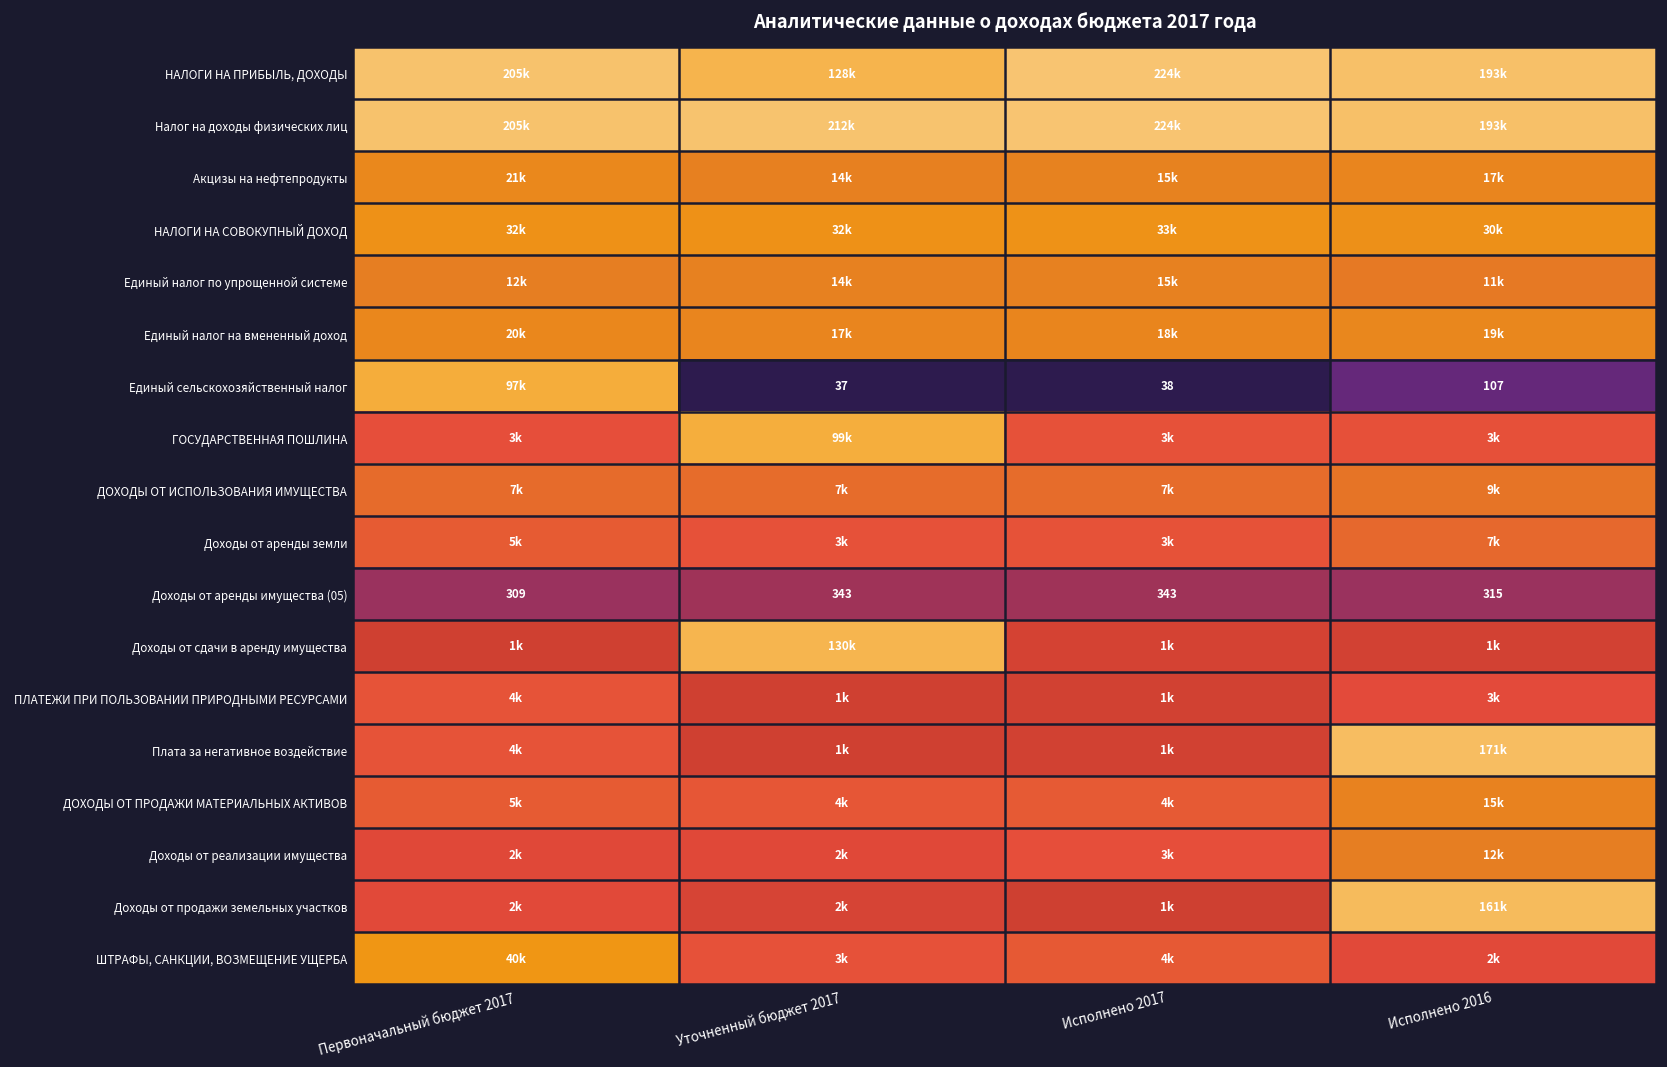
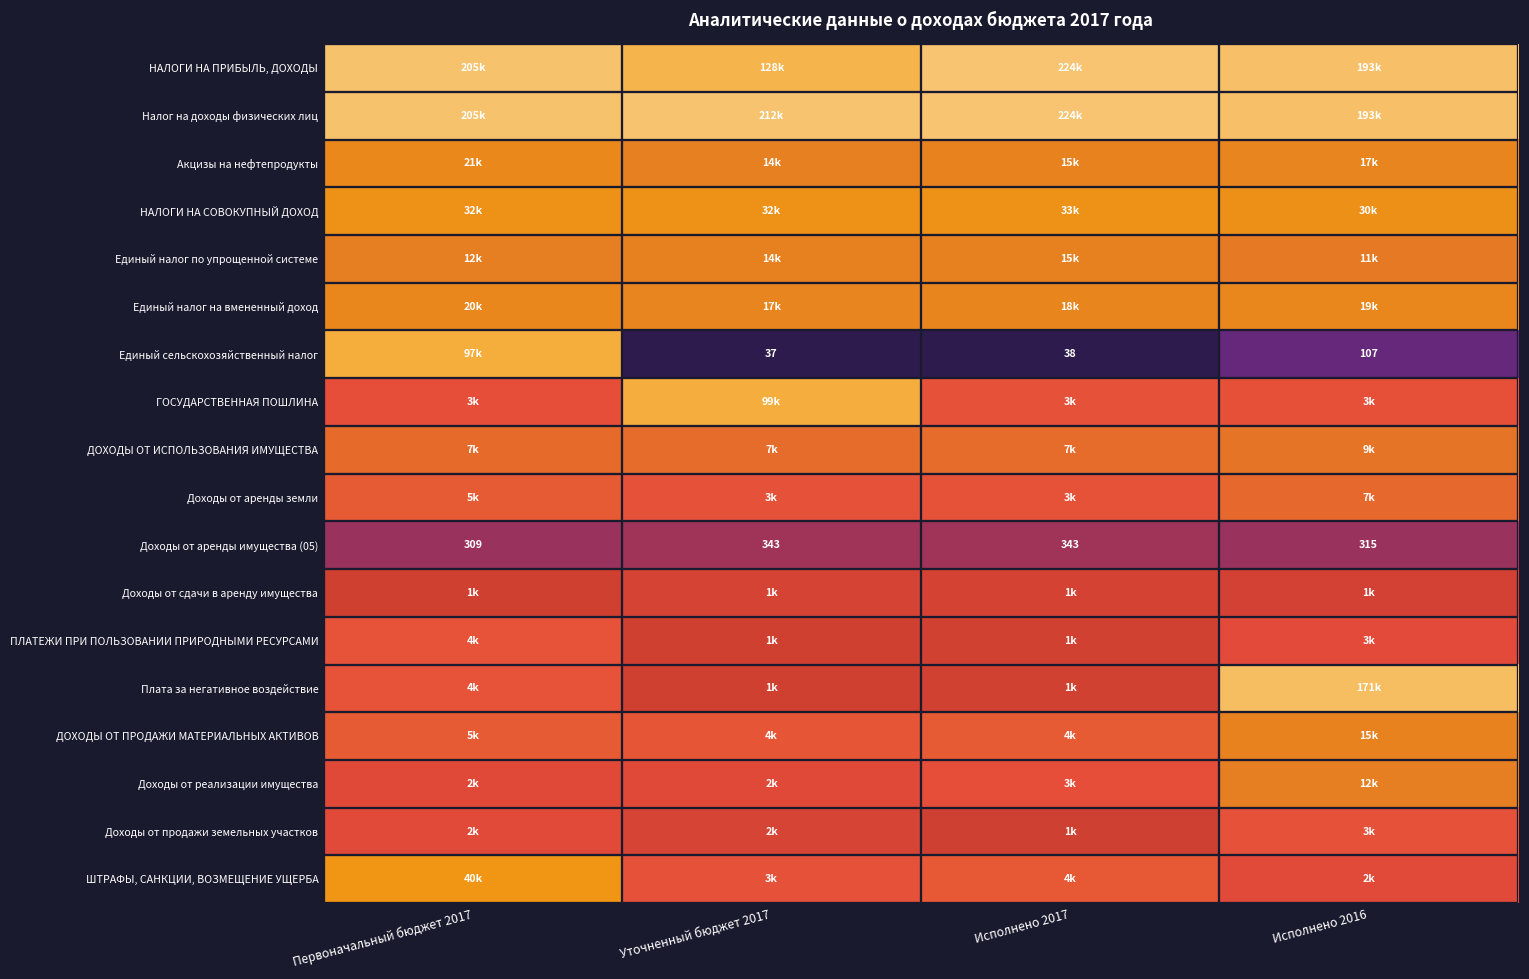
Доходы от сдачи в аренду имущества, Уточненный бюджет 2017: 130k -> 1k
Доходы от продажи земельных участков, Исполнено 2016: 161k -> 3k
